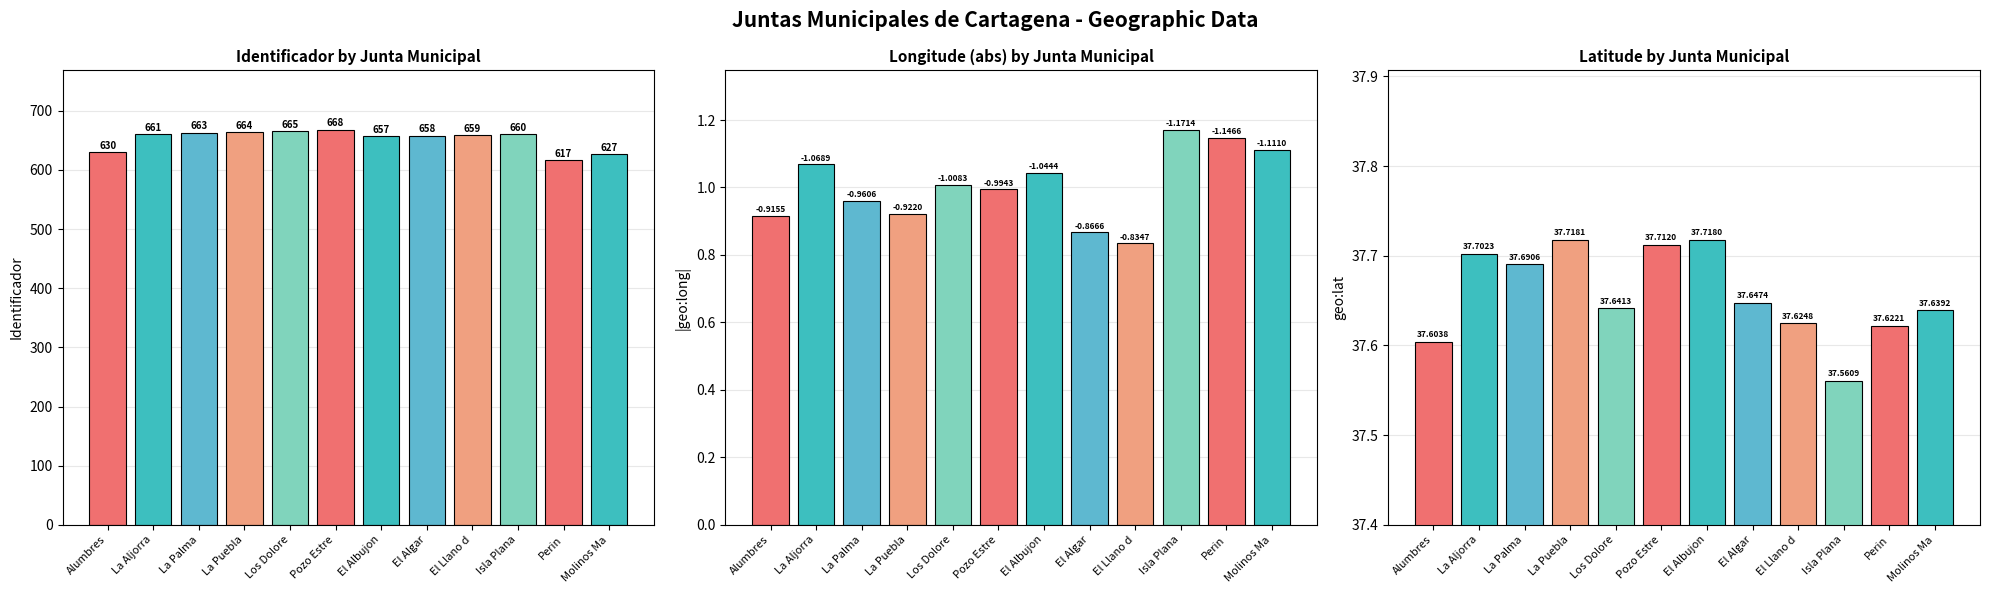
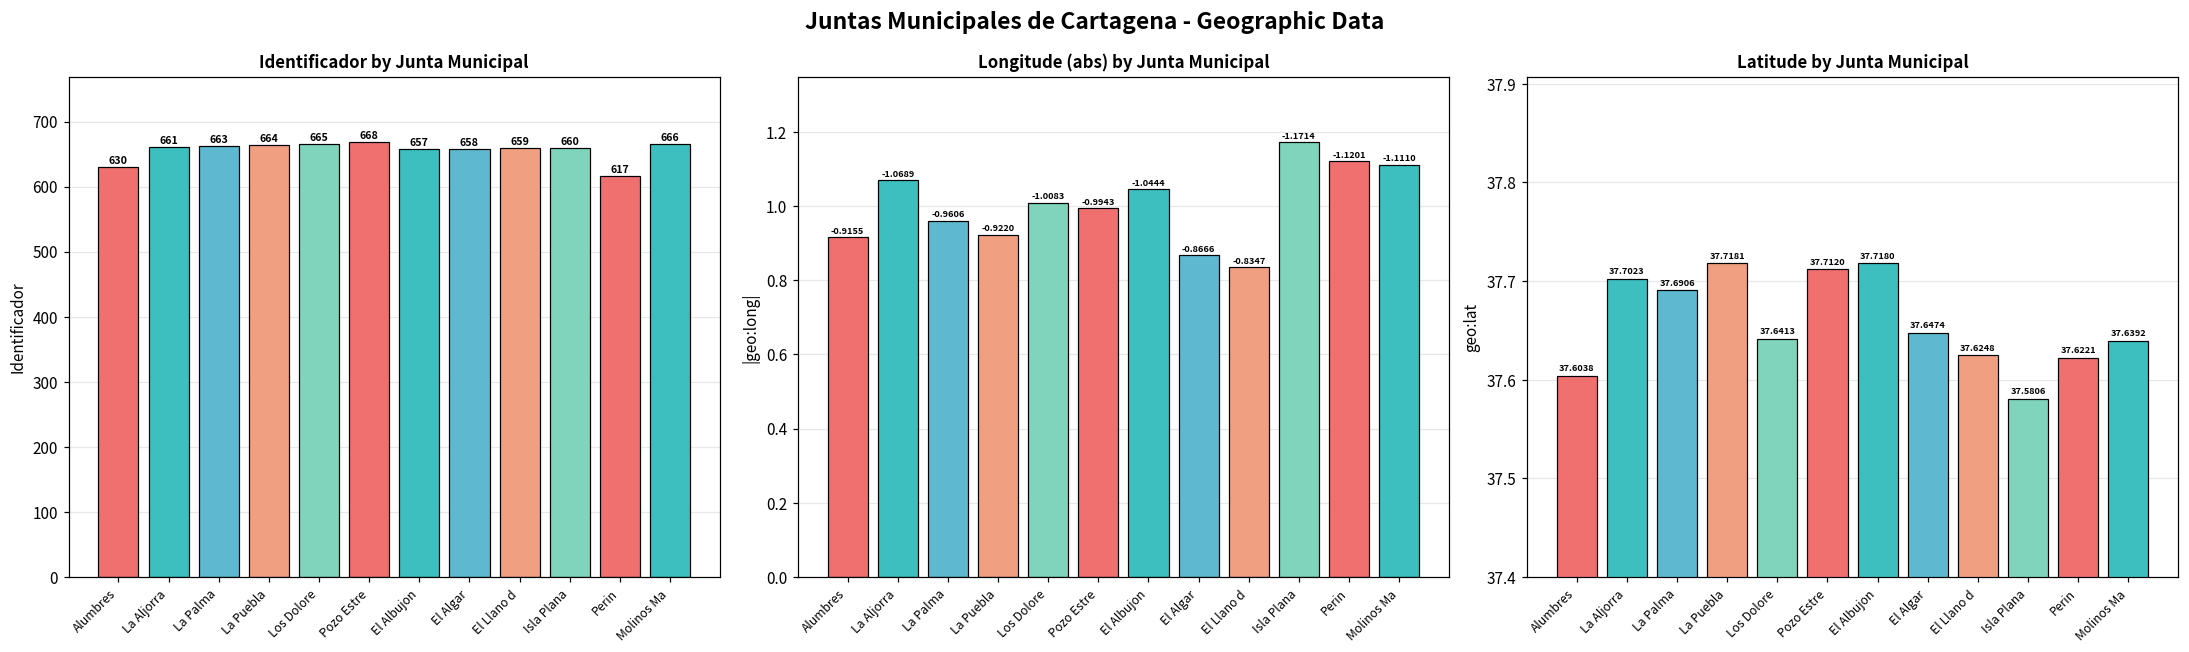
Identificador by Junta Municipal, Molinos Ma: 627 -> 666
Longitude (abs) by Junta Municipal, Perin: -1.1466 -> -1.1201
Latitude by Junta Municipal, Isla Plana: 37.5609 -> 37.5806
